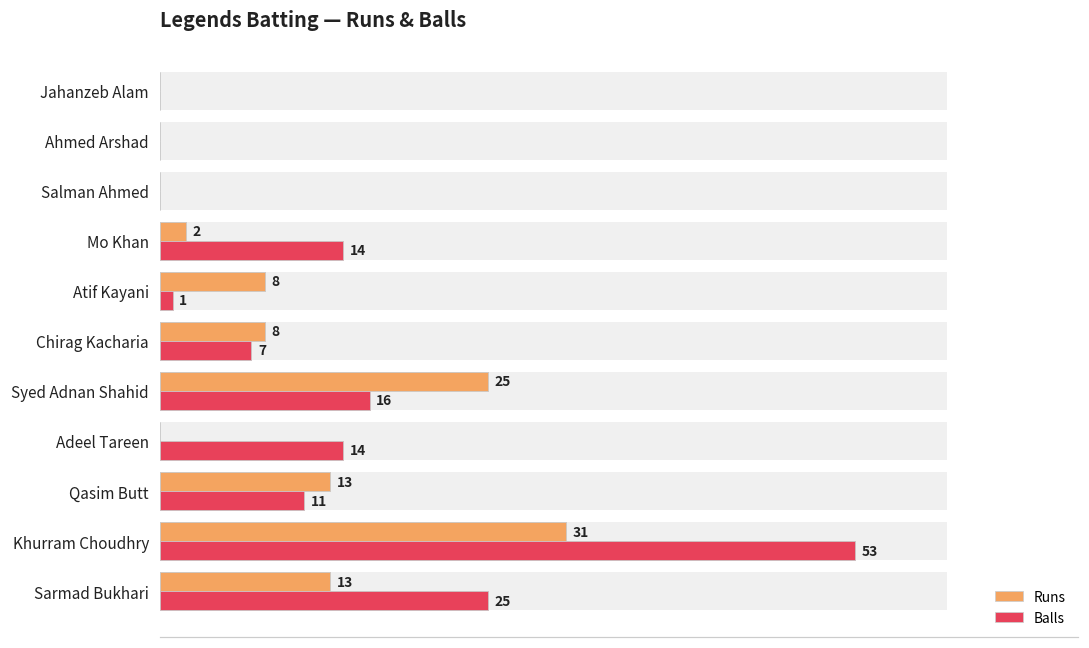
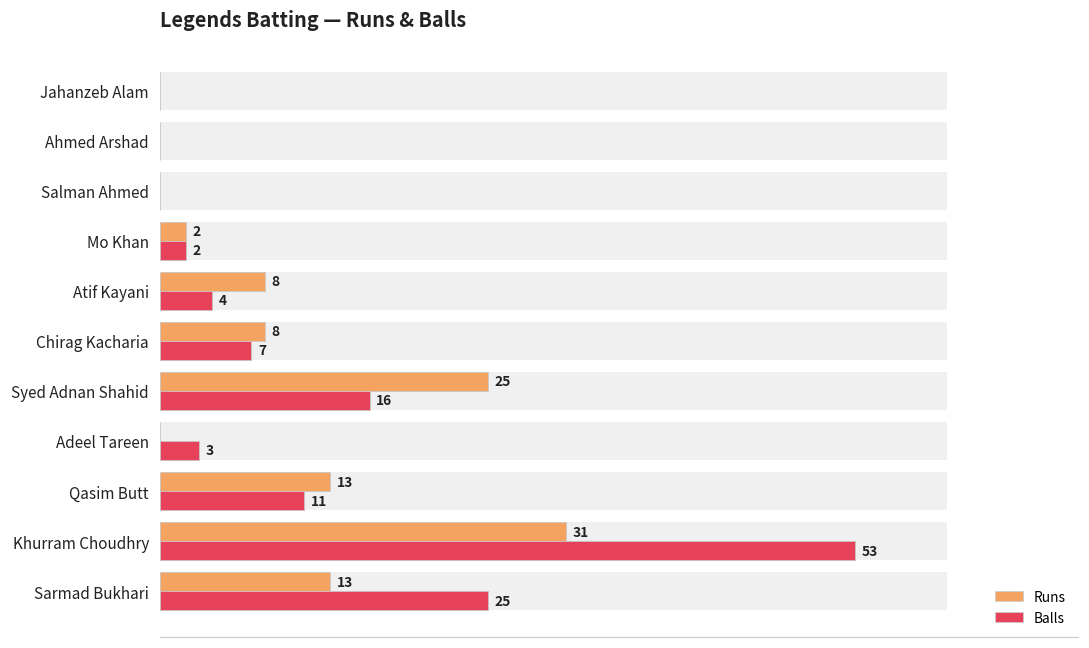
Balls, Mo Khan: 14 -> 2
Balls, Atif Kayani: 1 -> 4
Balls, Adeel Tareen: 14 -> 3
